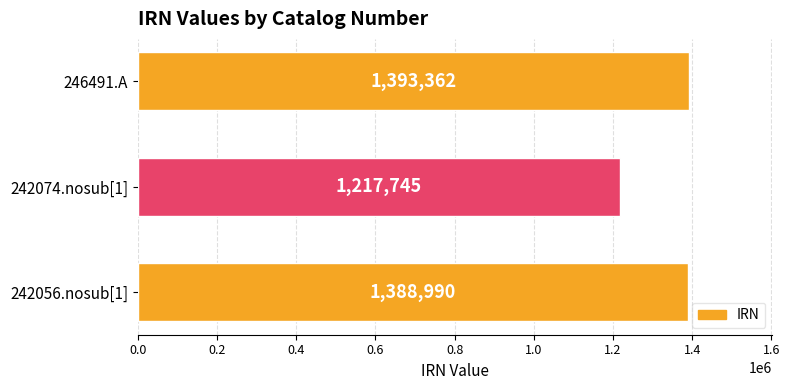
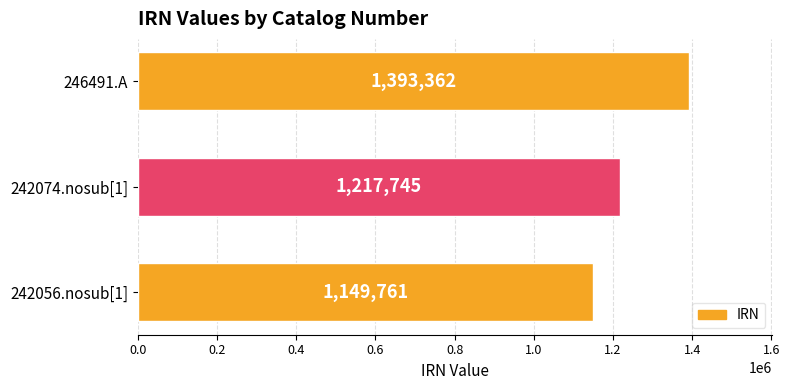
242056.nosub[1]: 1,388,990 -> 1,149,761
